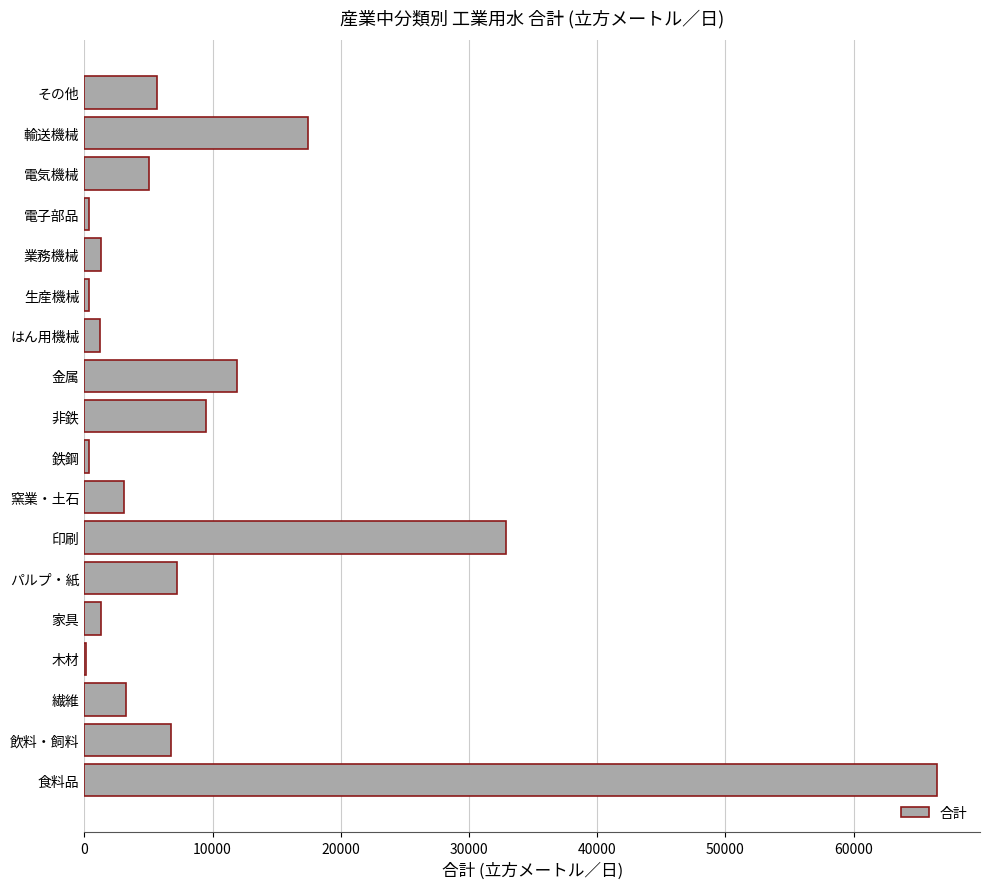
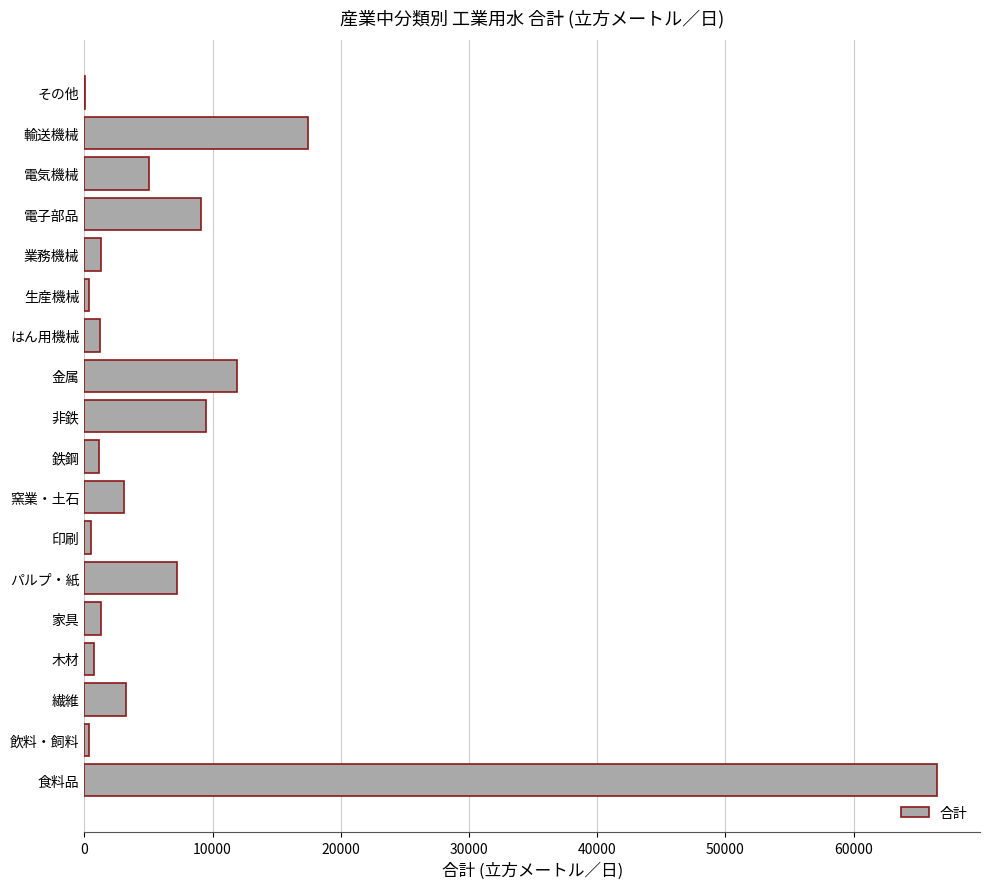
その他: 5700 -> 100
電子部品: 400 -> 9100
鉄鋼: 300 -> 1200
印刷: 32900 -> 500
木材: 100 -> 800
飲料・飼料: 6800 -> 400
